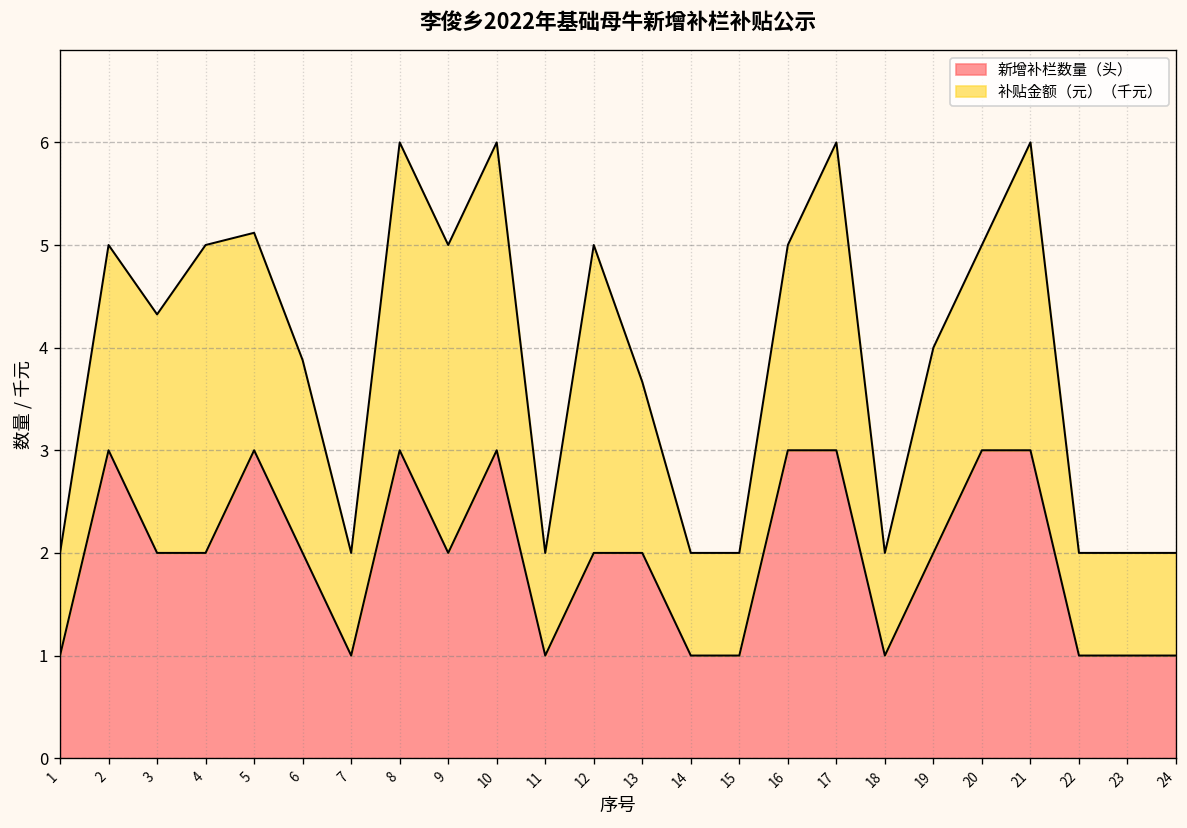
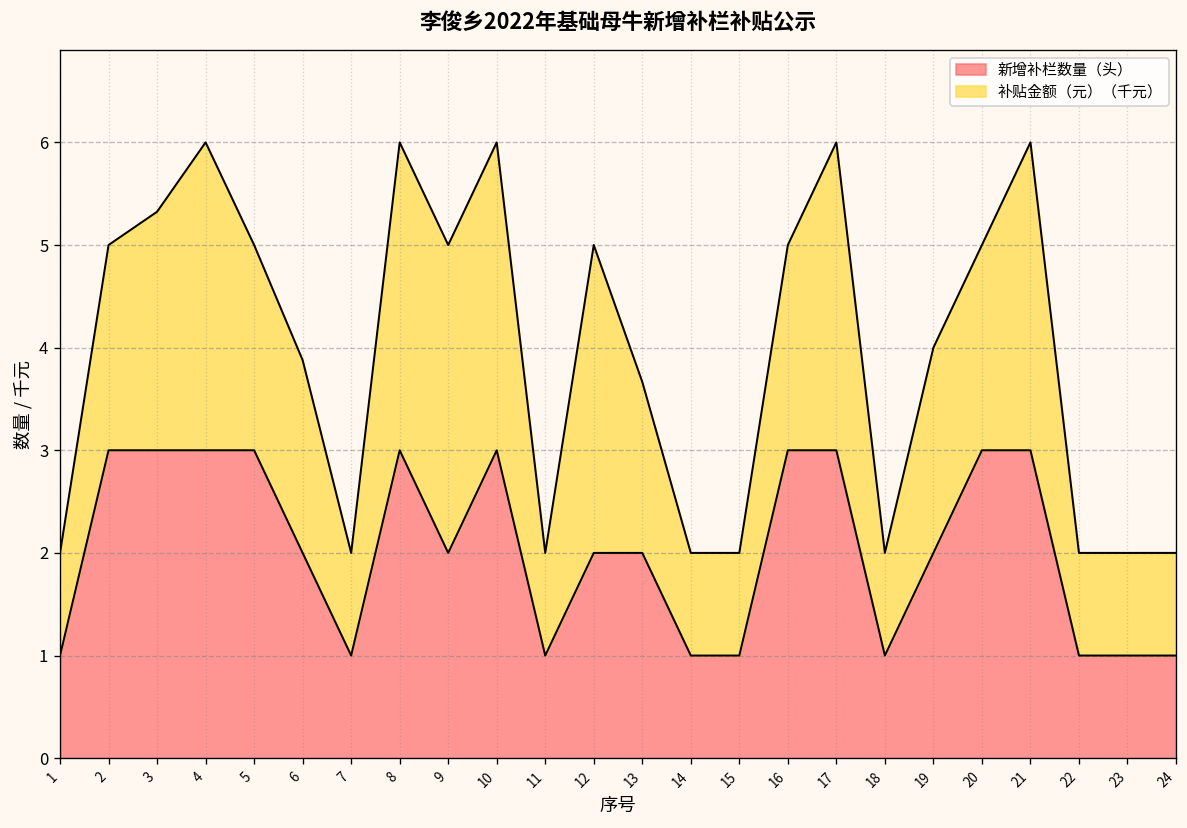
新增补栏数量（头）, 3: 2 -> 3
新增补栏数量（头）, 4: 2 -> 3
补贴金额（元）（千元）, 5: 2.1 -> 2.0
